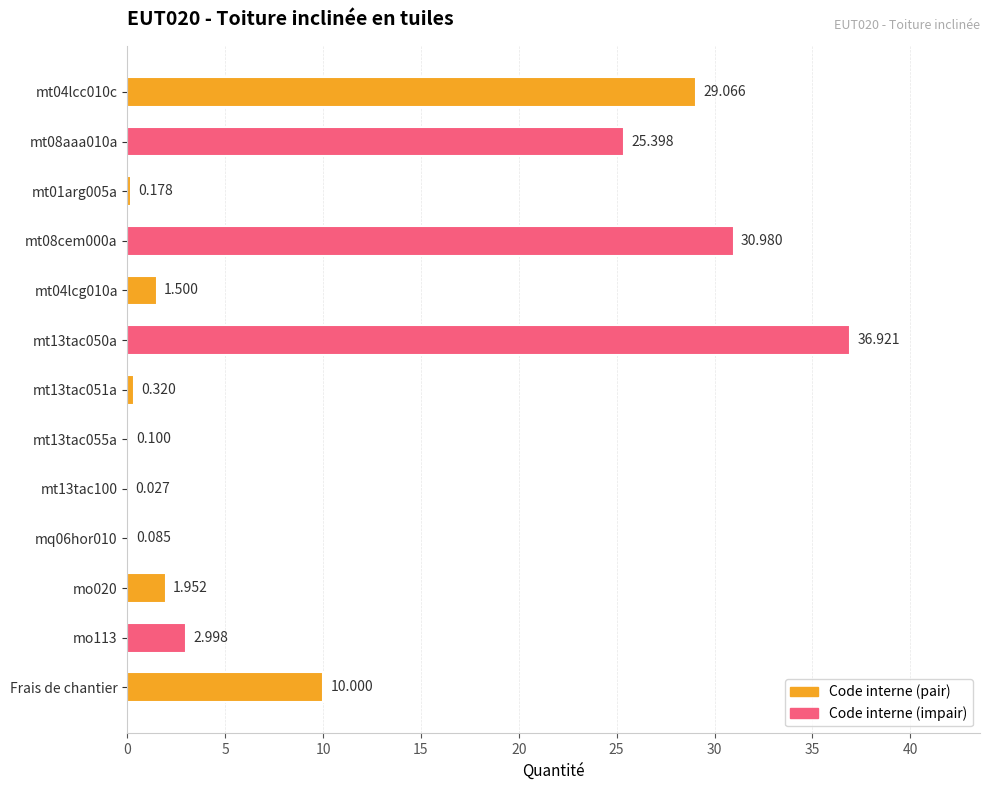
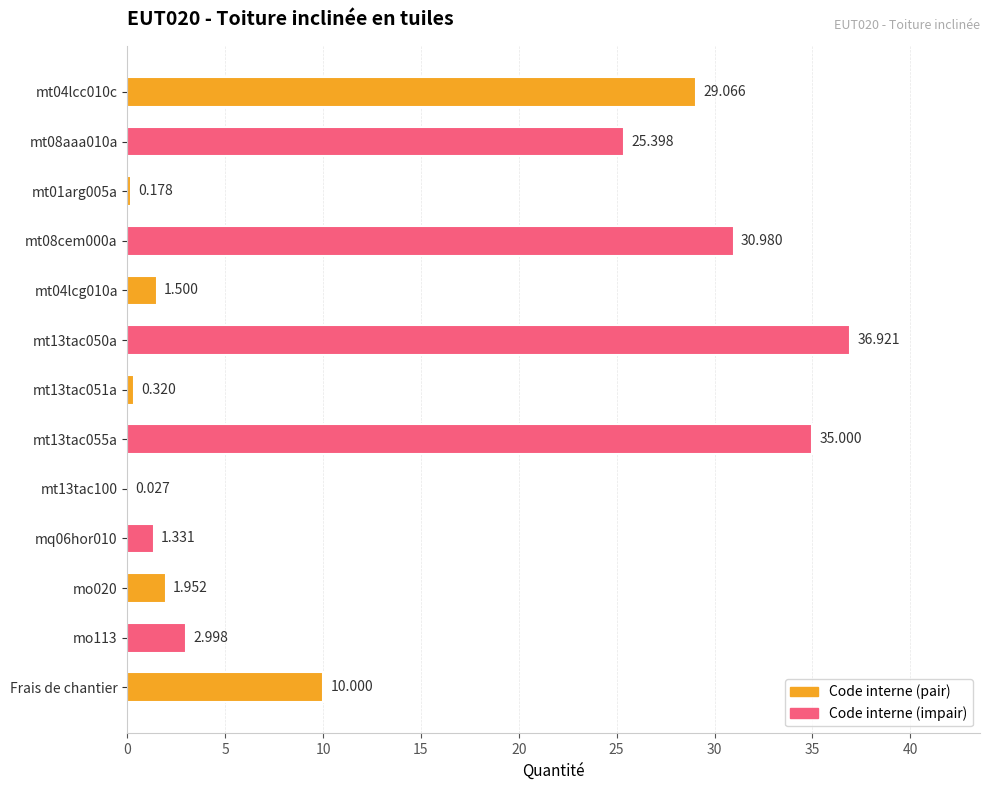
mt13tac055a: 0.100 -> 35.000
mq06hor010: 0.085 -> 1.331
